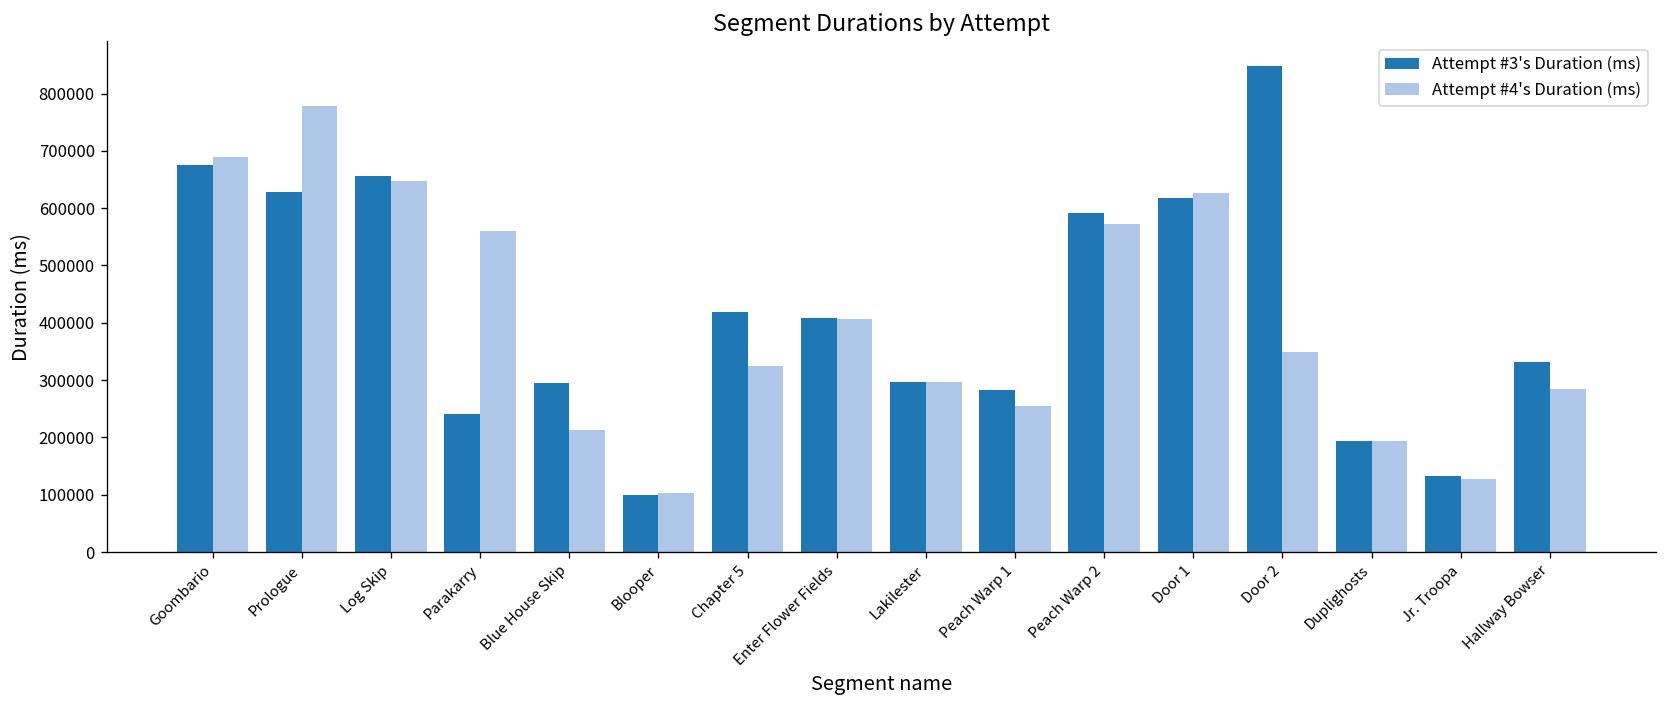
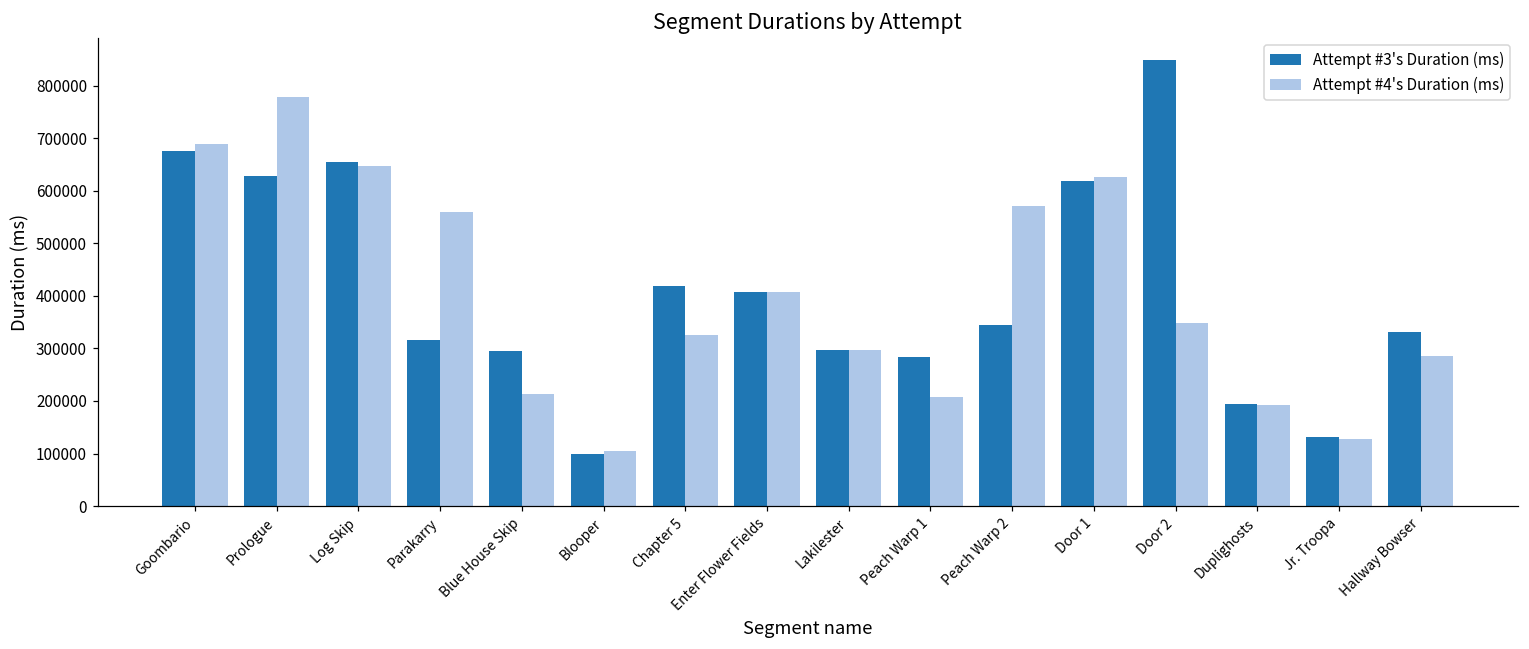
Attempt #3's Duration (ms), Parakarry: 240000 -> 320000
Attempt #4's Duration (ms), Peach Warp 1: 260000 -> 210000
Attempt #3's Duration (ms), Peach Warp 2: 590000 -> 340000
